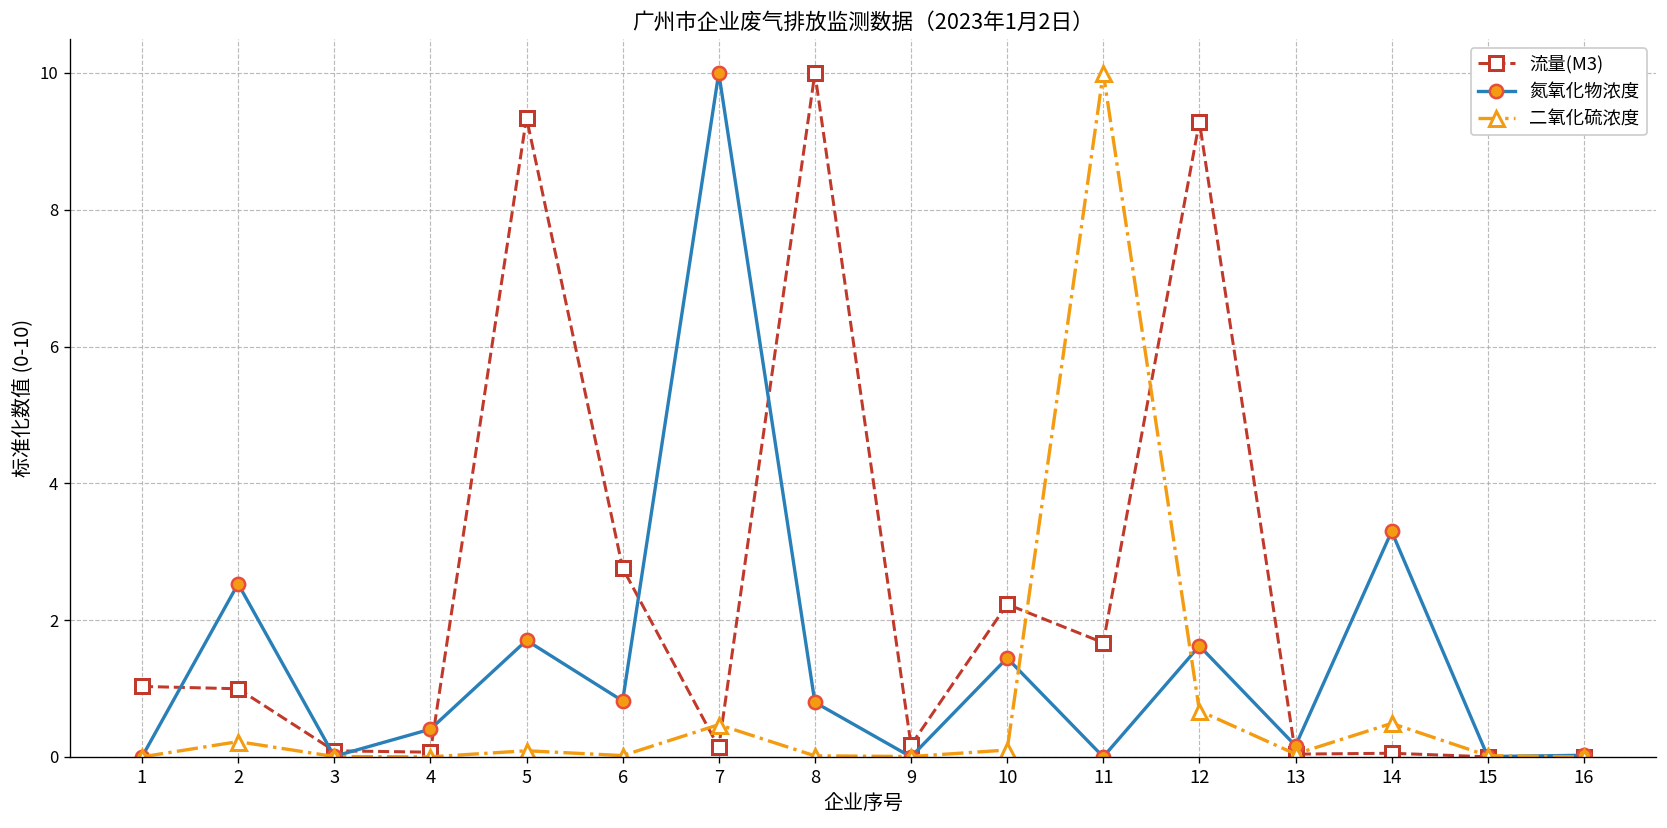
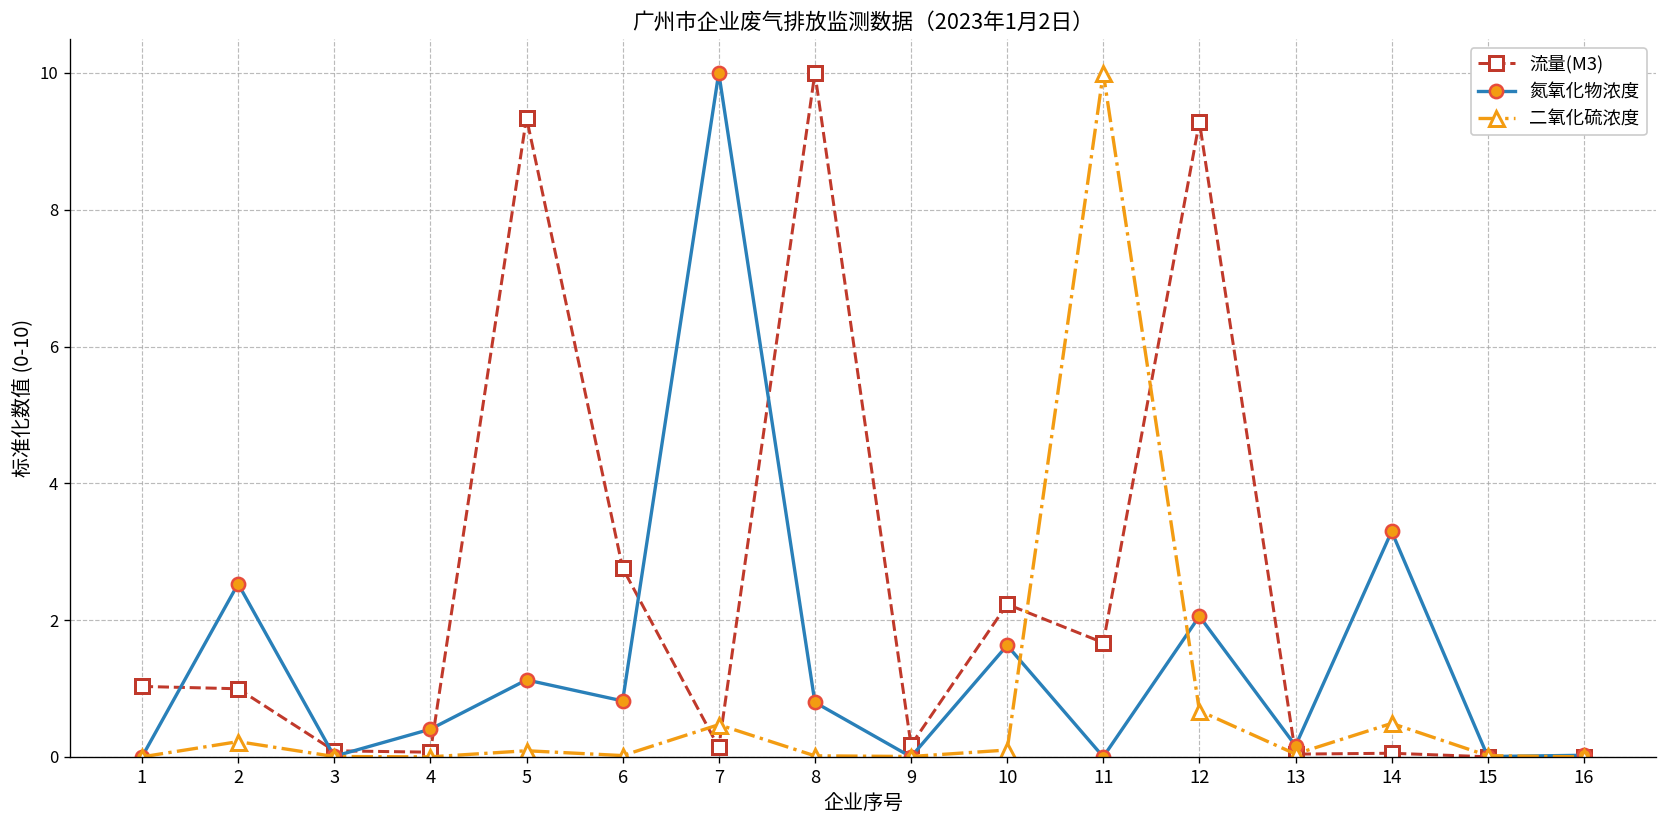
氮氧化物浓度, 5: 1.7 -> 1.1
氮氧化物浓度, 10: 1.4 -> 1.6
氮氧化物浓度, 12: 1.6 -> 2.1
